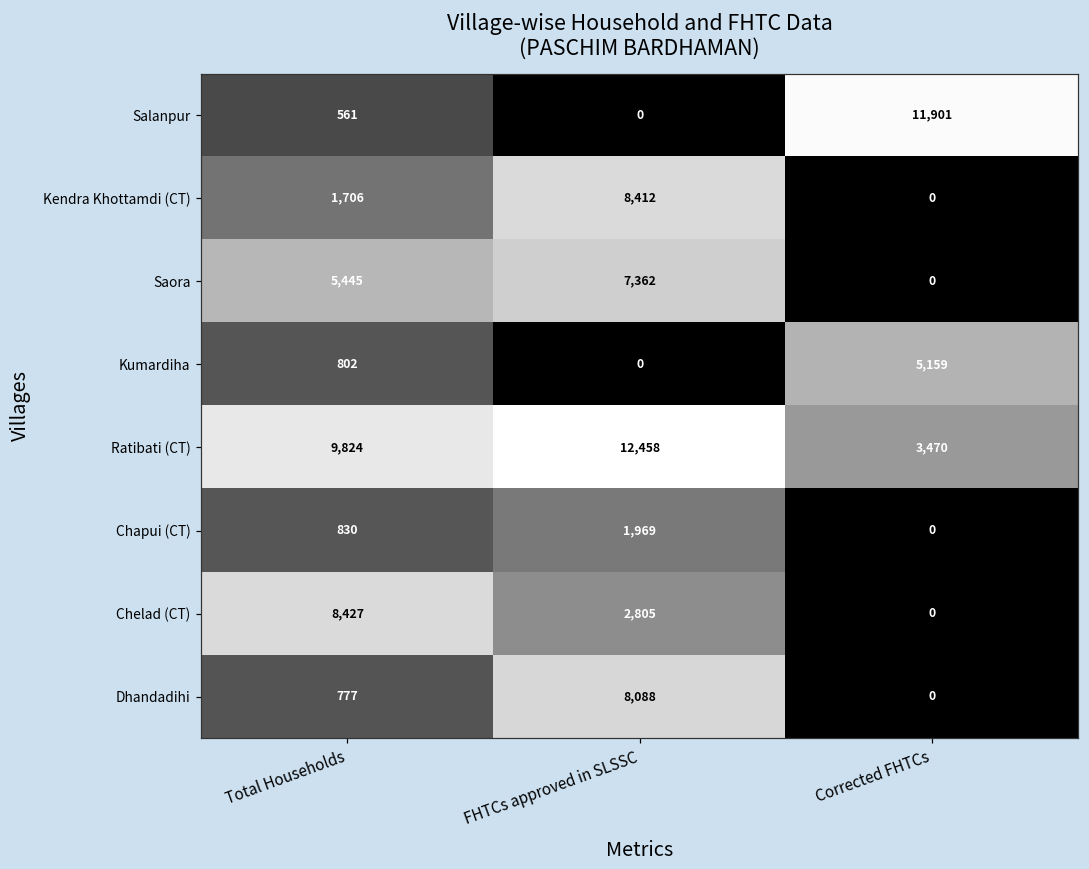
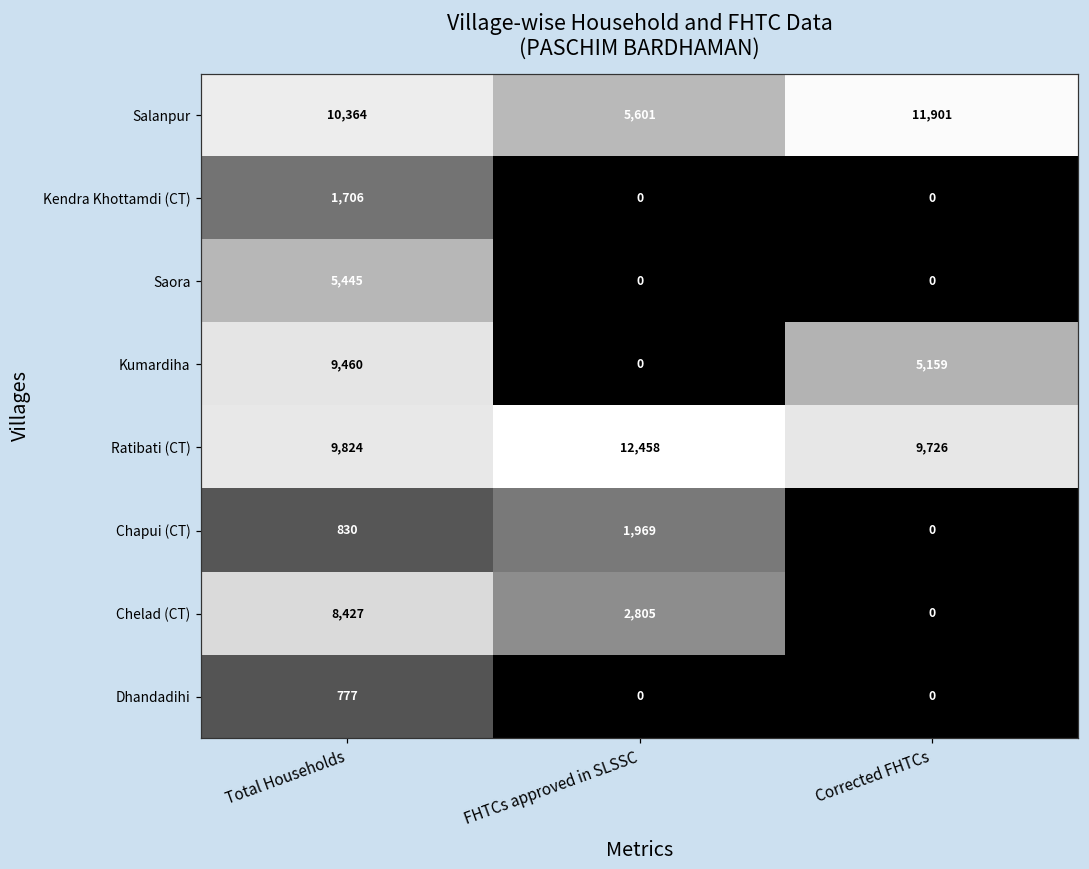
Salanpur, Total Households: 561 -> 10,364
Salanpur, FHTCs approved in SLSSC: 0 -> 5,601
Kendra Khottamdi (CT), FHTCs approved in SLSSC: 8,412 -> 0
Saora, FHTCs approved in SLSSC: 7,362 -> 0
Kumardiha, Total Households: 802 -> 9,460
Ratibati (CT), Corrected FHTCs: 3,470 -> 9,726
Dhandadihi, FHTCs approved in SLSSC: 8,088 -> 0
